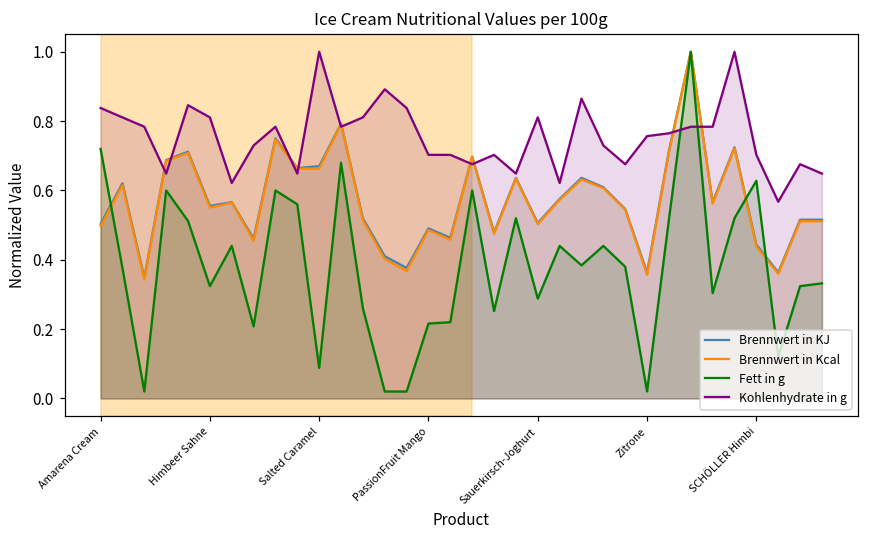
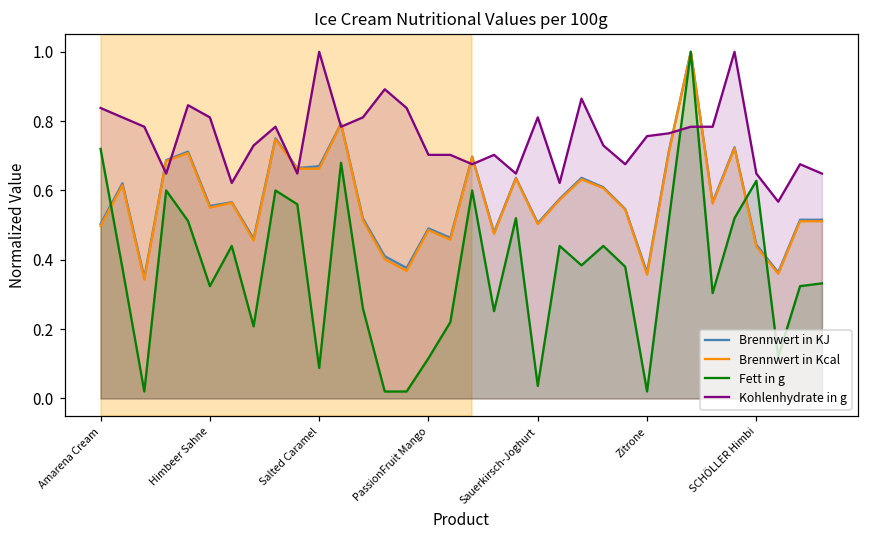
Fett in g, PassionFruit Mango: 0.22 -> 0.12
Fett in g, Sauerkirsch-Joghurt: 0.29 -> 0.04
Kohlenhydrate in g, SCHÖLLER Himbi: 0.70 -> 0.65
